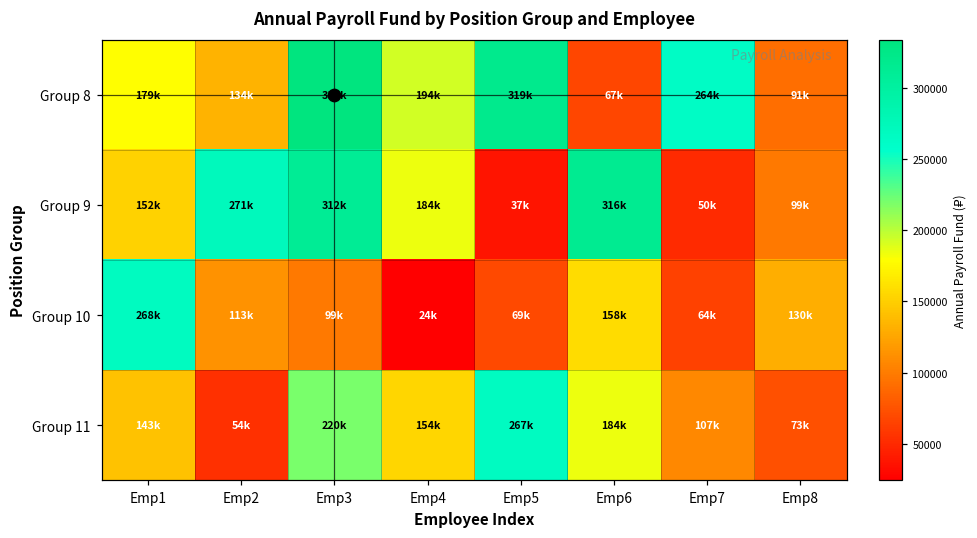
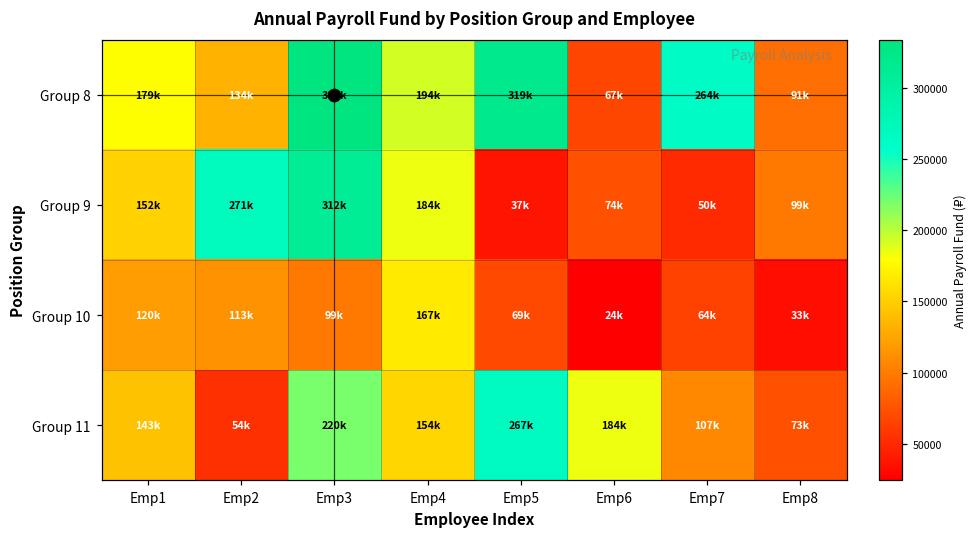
Group 9, Emp6: 316k -> 74k
Group 10, Emp1: 268k -> 120k
Group 10, Emp4: 24k -> 167k
Group 10, Emp6: 158k -> 24k
Group 10, Emp8: 130k -> 33k
